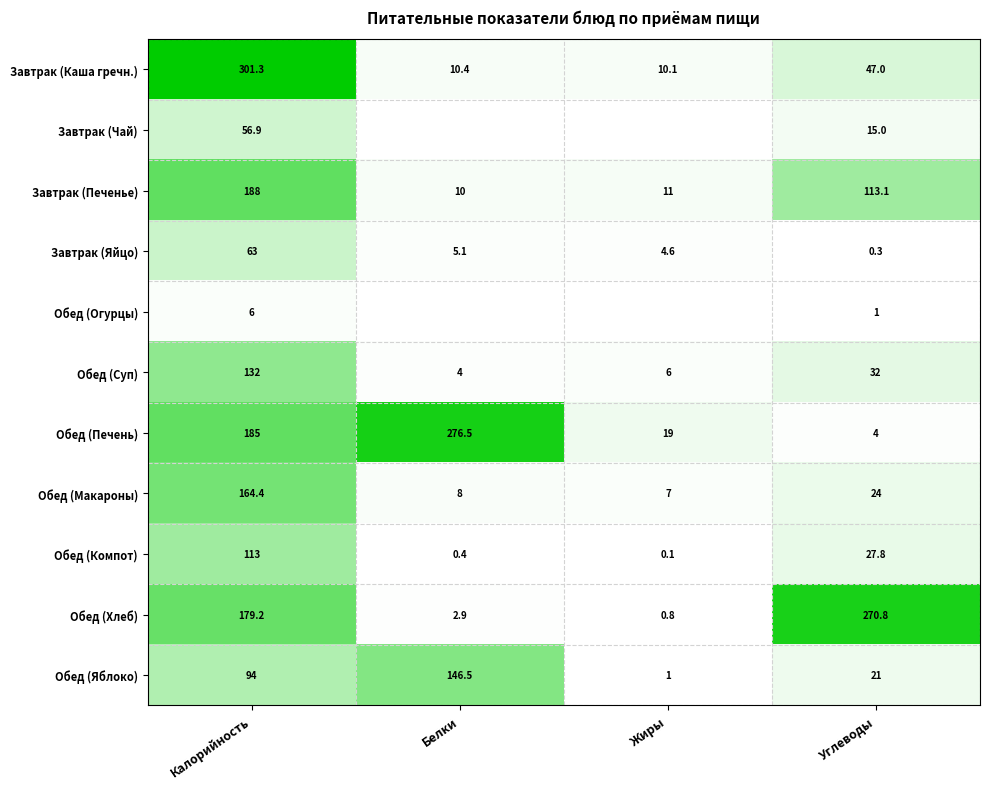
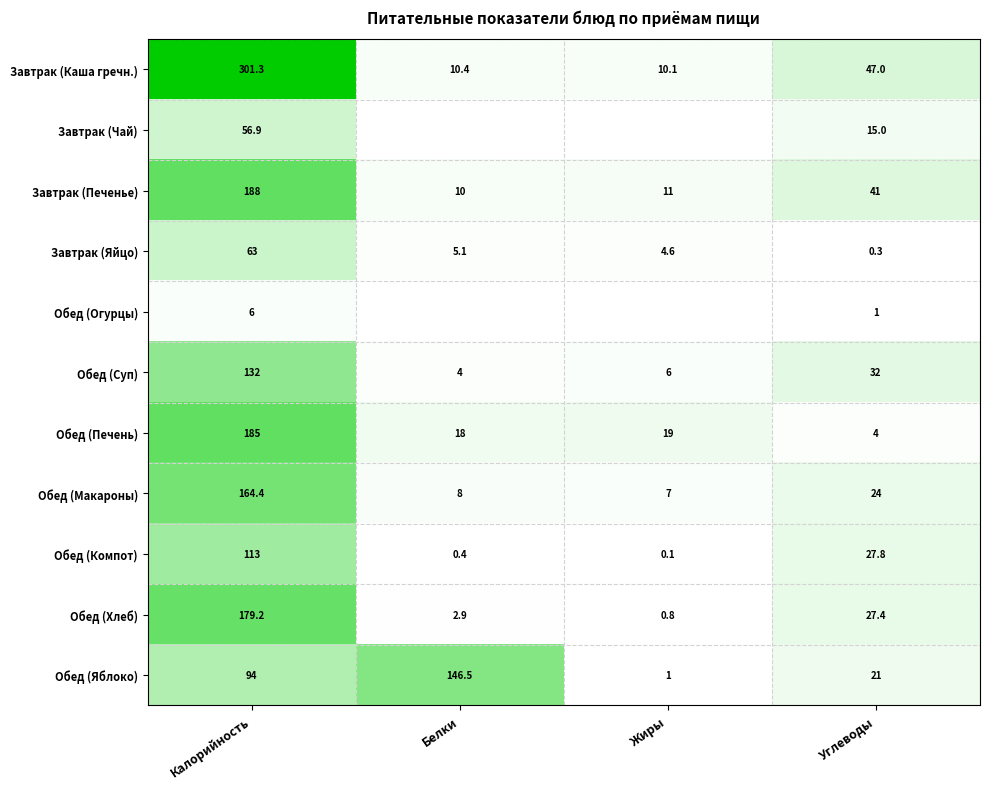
Завтрак (Печенье), Углеводы: 113.1 -> 41
Обед (Печень), Белки: 276.5 -> 18
Обед (Хлеб), Углеводы: 270.8 -> 27.4
